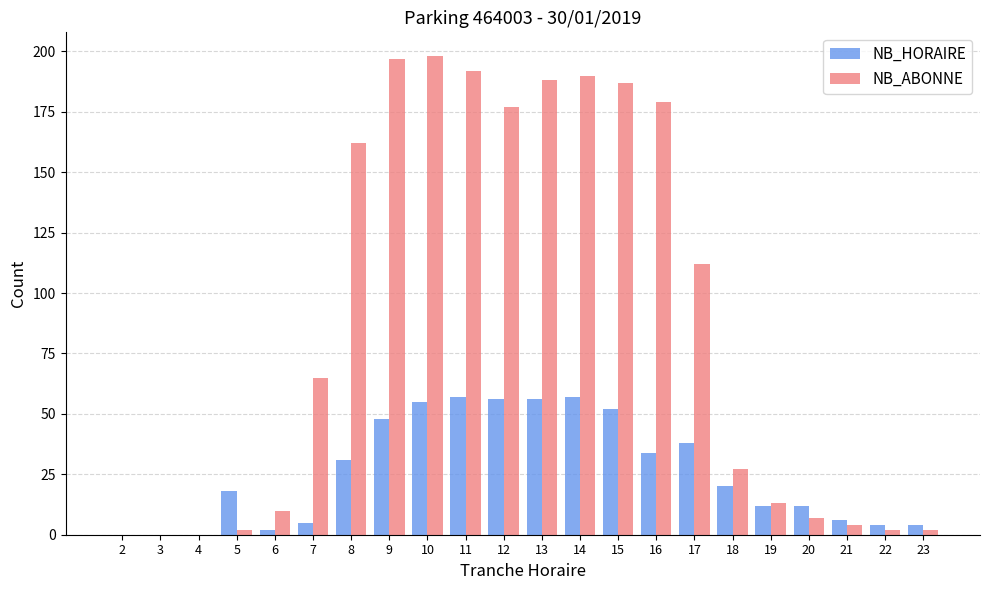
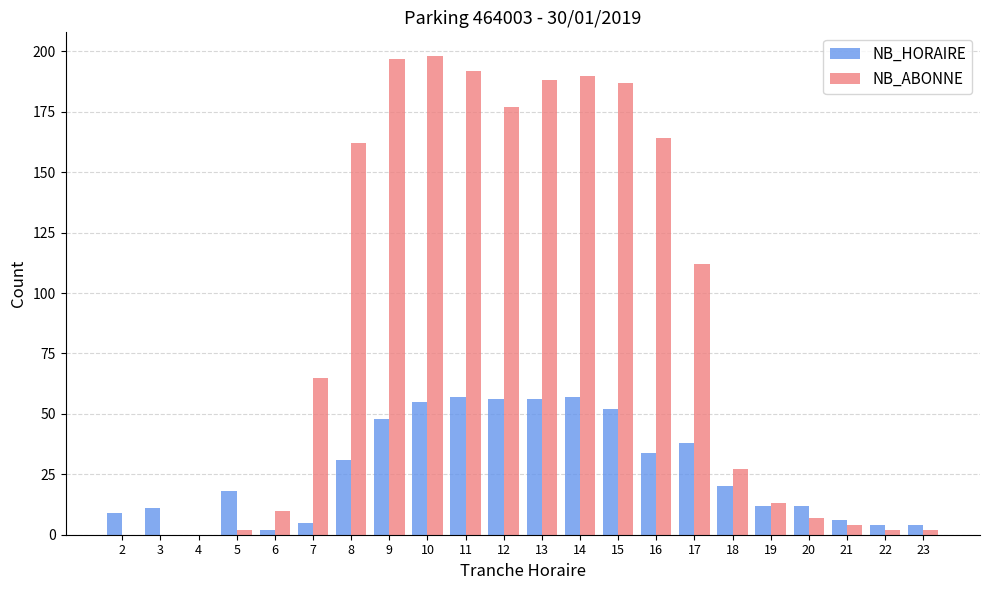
NB_HORAIRE, 2: 0 -> 9
NB_HORAIRE, 3: 0 -> 11
NB_ABONNE, 16: 179 -> 164
